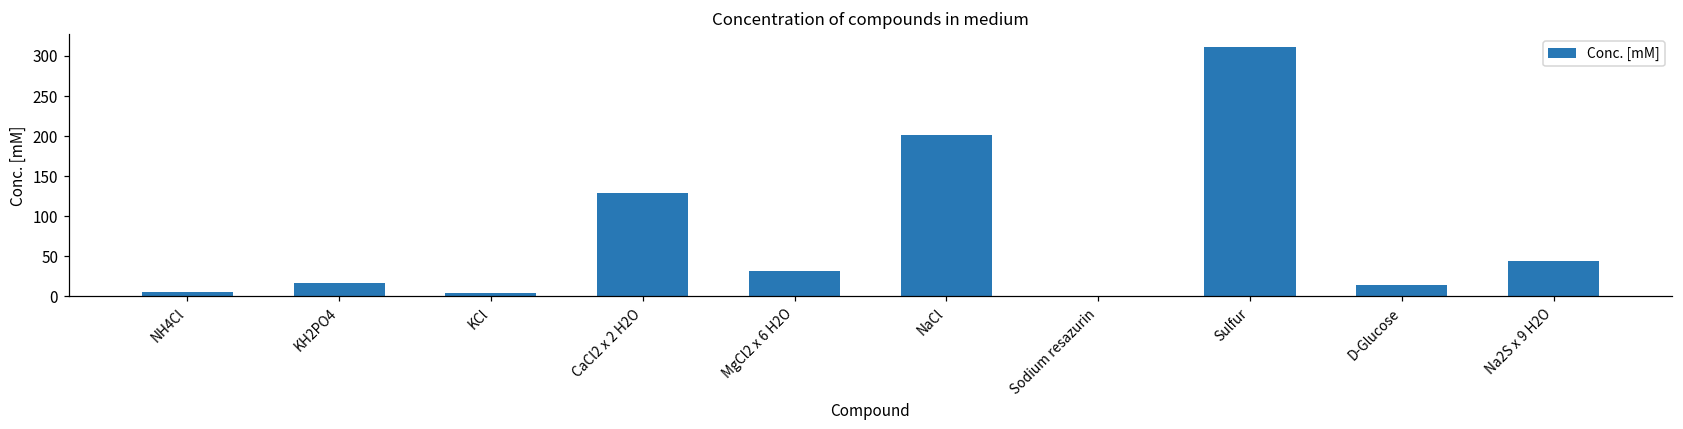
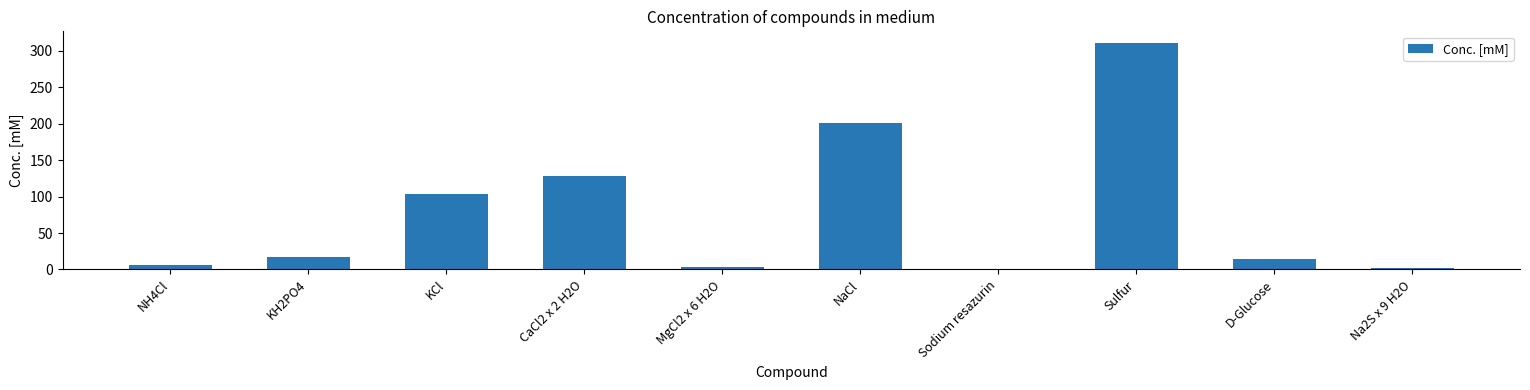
KCl: 0 -> 100
MgCl2 x 6 H2O: 30 -> 0
Na2S x 9 H2O: 40 -> 0
